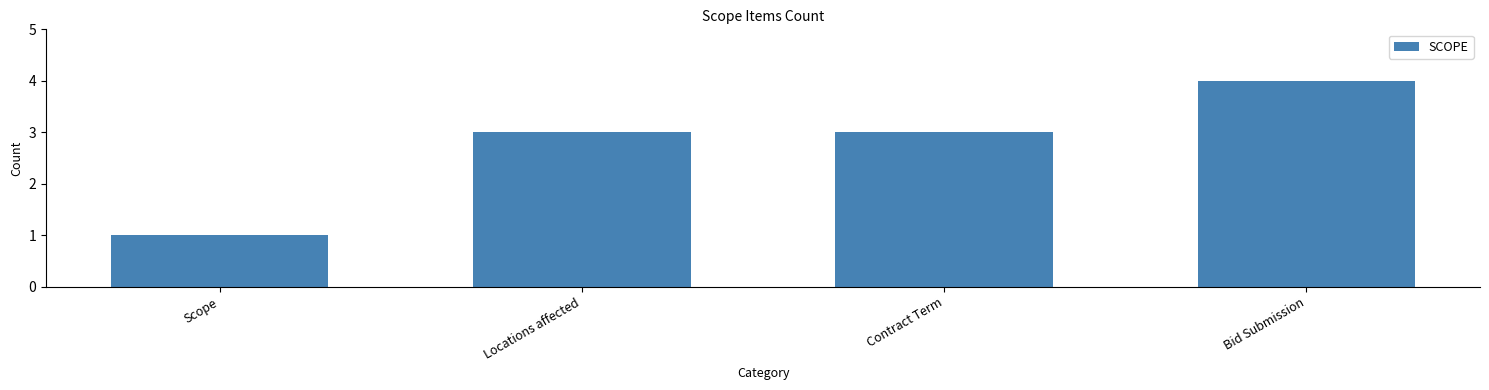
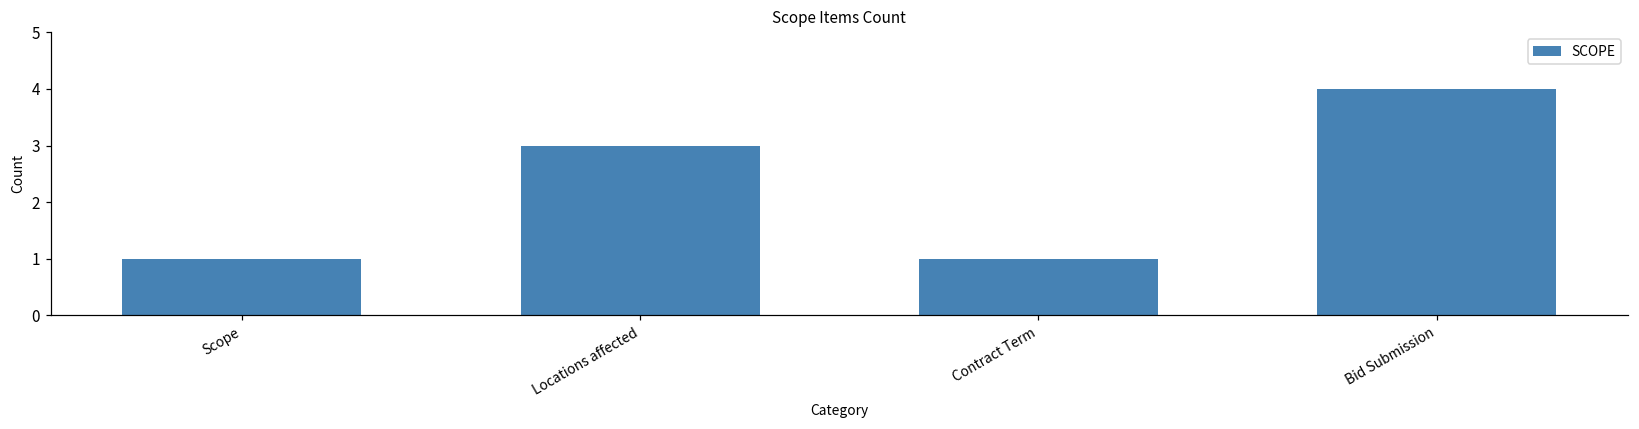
Contract Term: 3 -> 1
